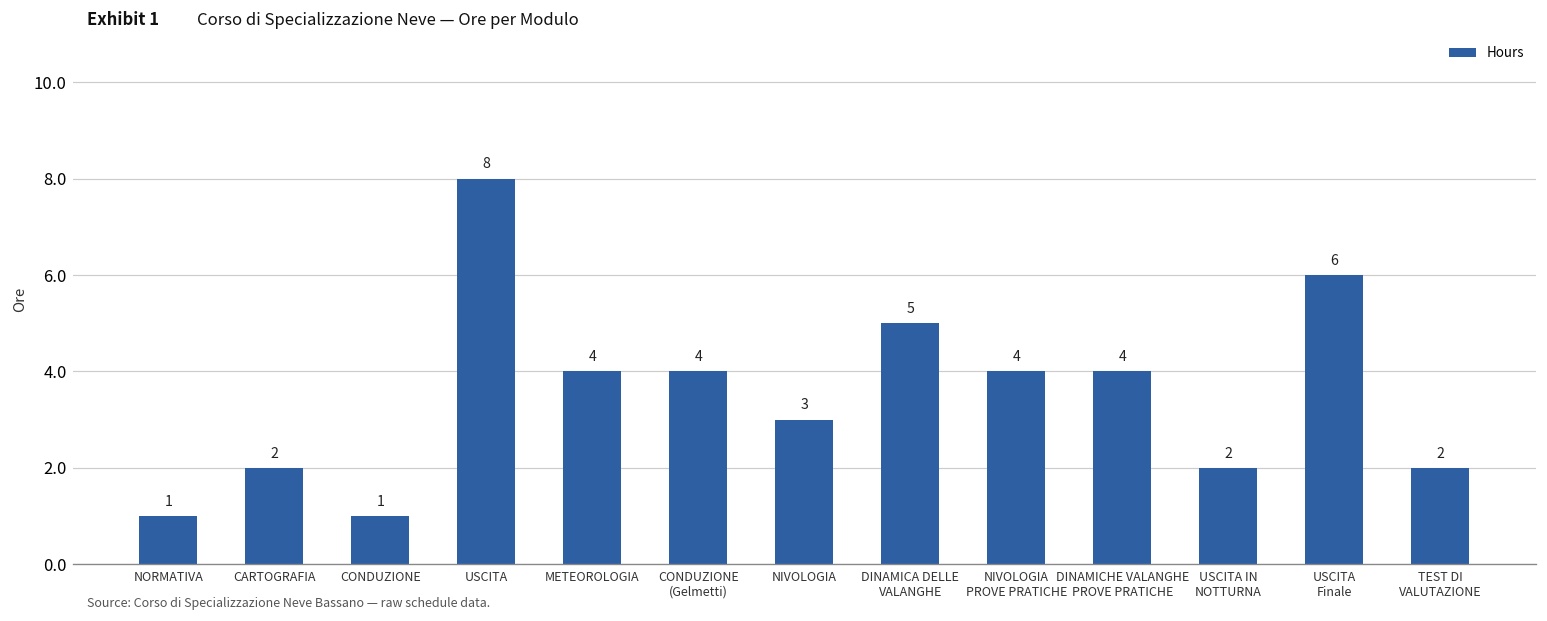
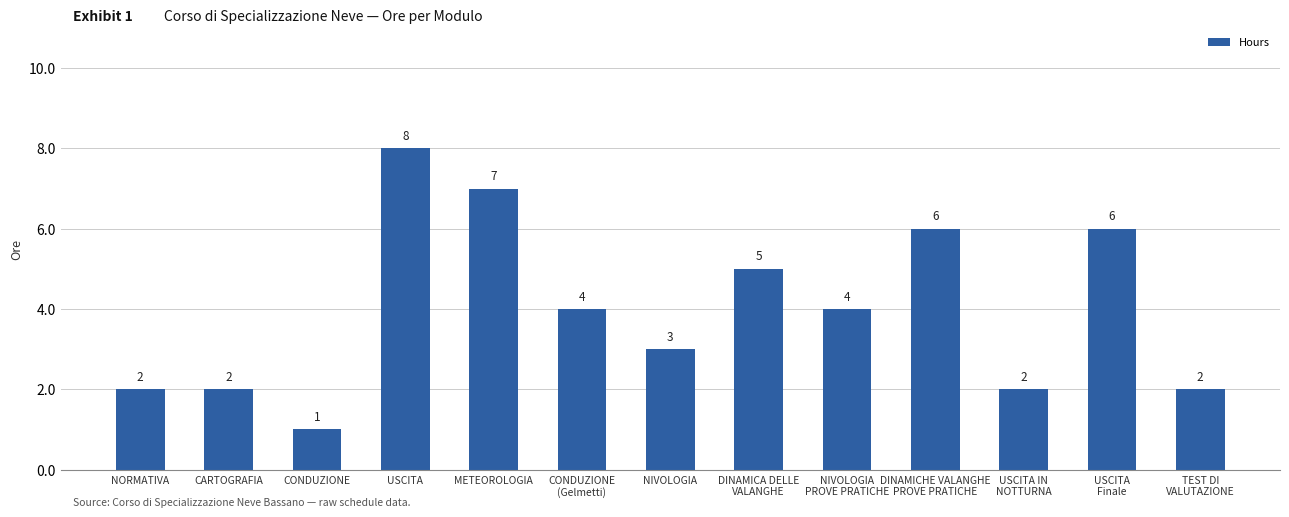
NORMATIVA: 1 -> 2
METEOROLOGIA: 4 -> 7
DINAMICHE VALANGHE PROVE PRATICHE: 4 -> 6
